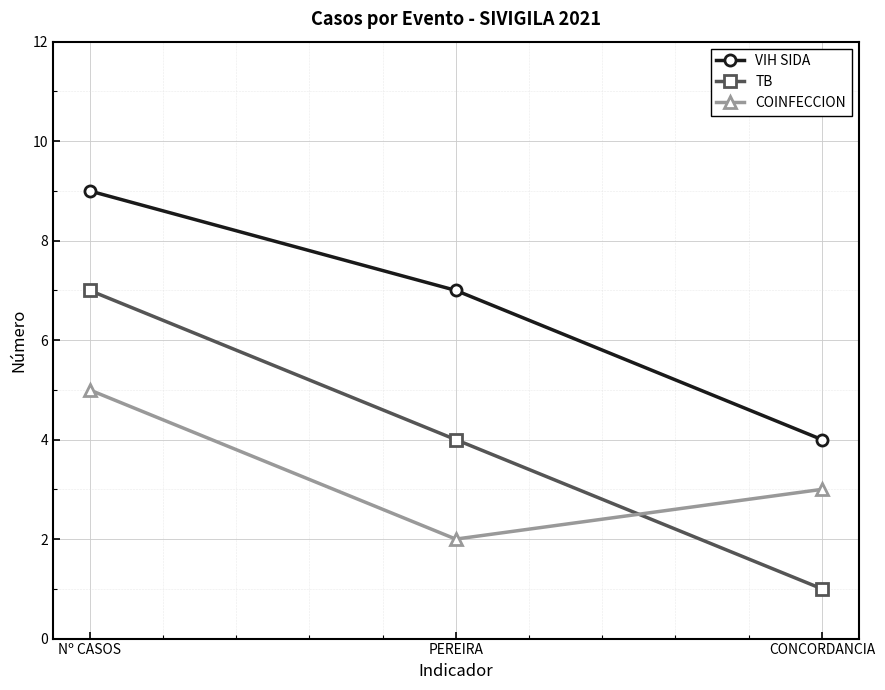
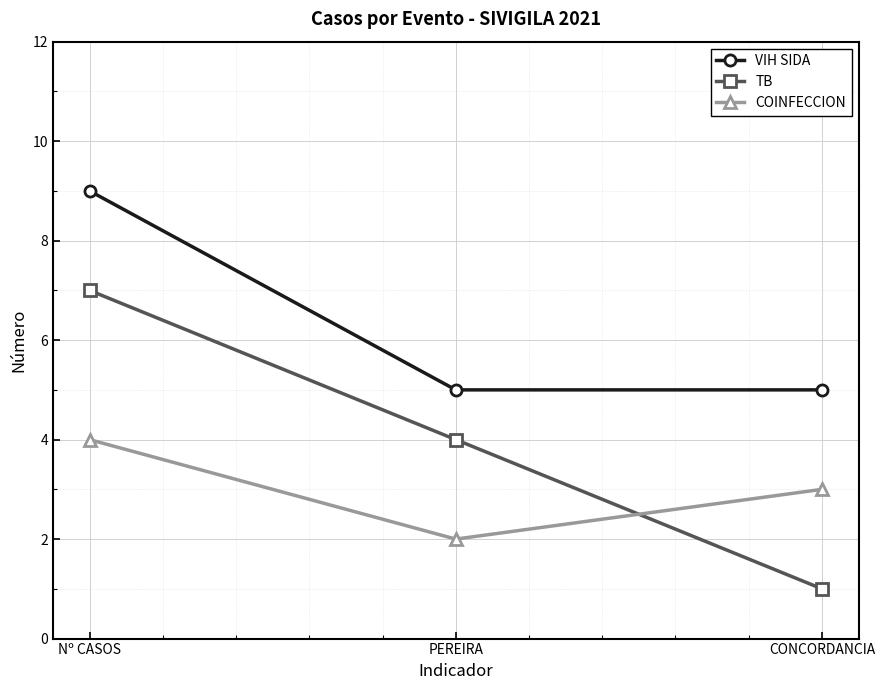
COINFECCION, Nº CASOS: 5 -> 4
VIH SIDA, PEREIRA: 7 -> 5
VIH SIDA, CONCORDANCIA: 4 -> 5
